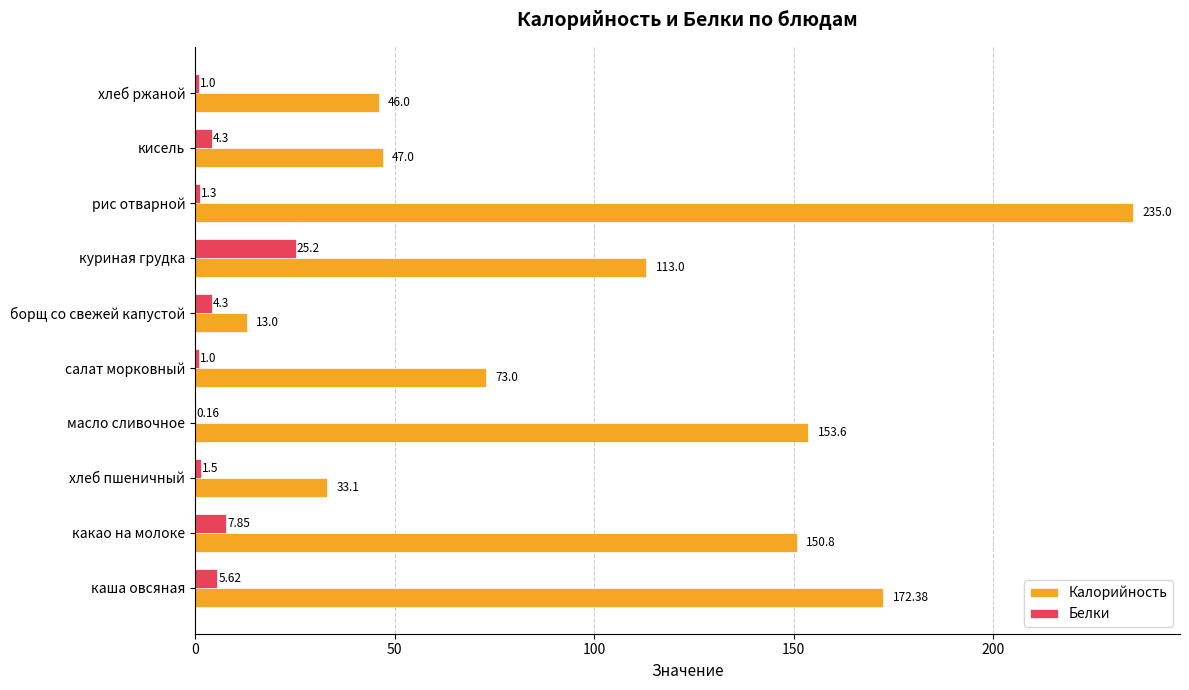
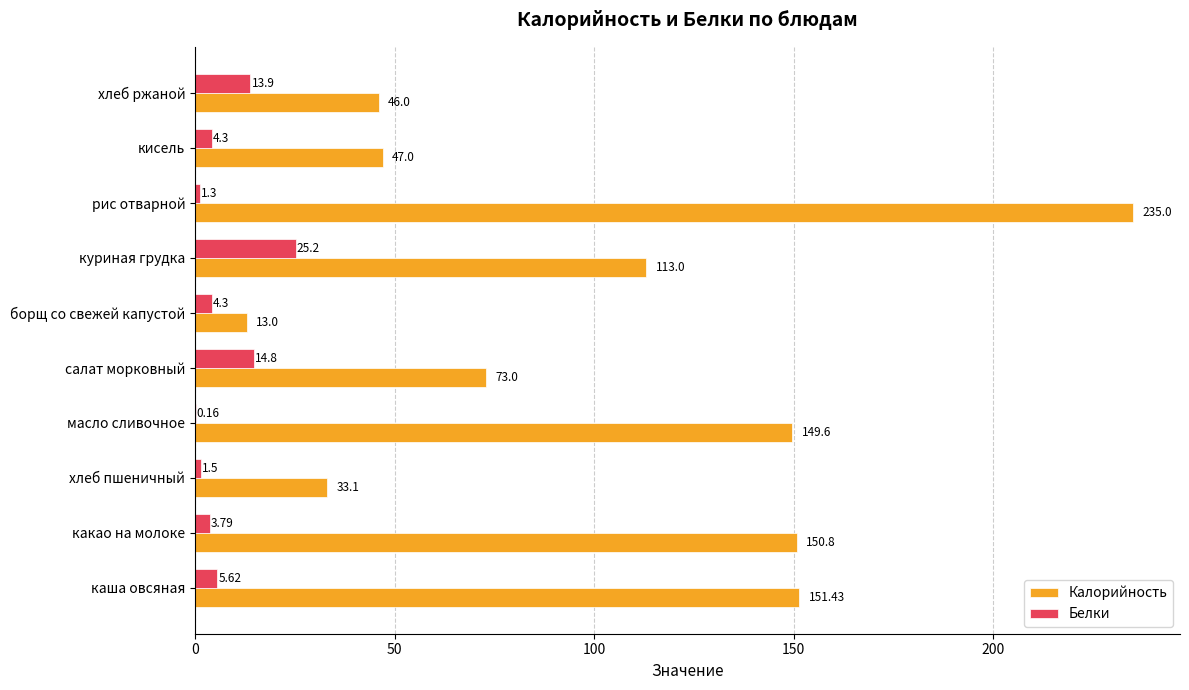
Белки, хлеб ржаной: 1.0 -> 13.9
Белки, салат морковный: 1.0 -> 14.8
Калорийность, масло сливочное: 153.6 -> 149.6
Белки, какао на молоке: 7.85 -> 3.79
Калорийность, каша овсяная: 172.38 -> 151.43
